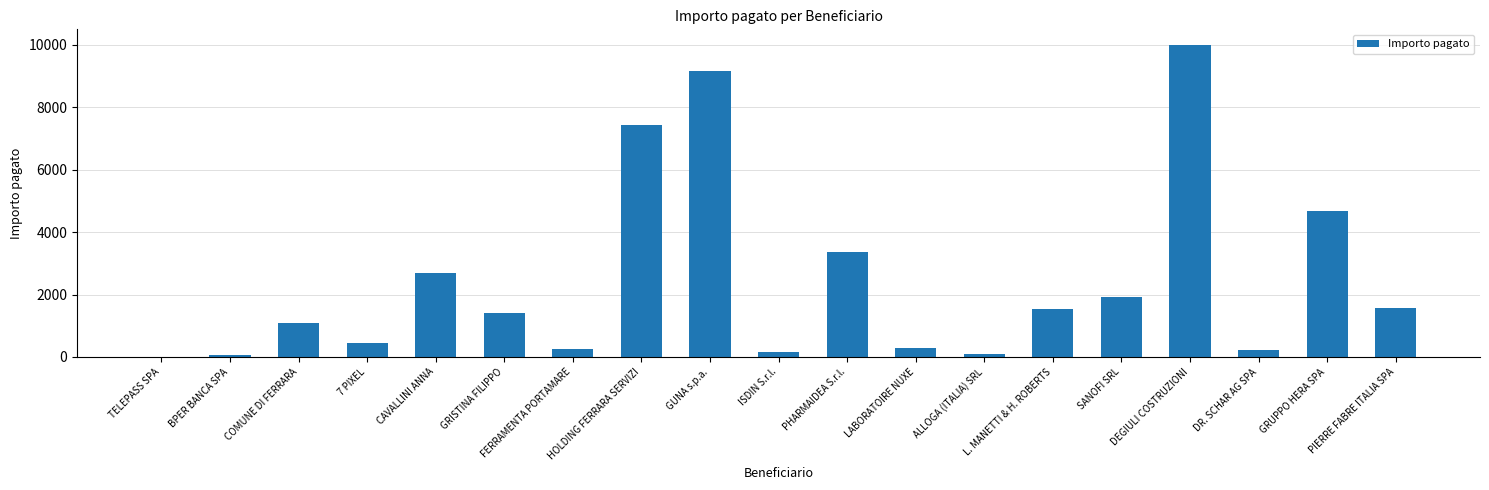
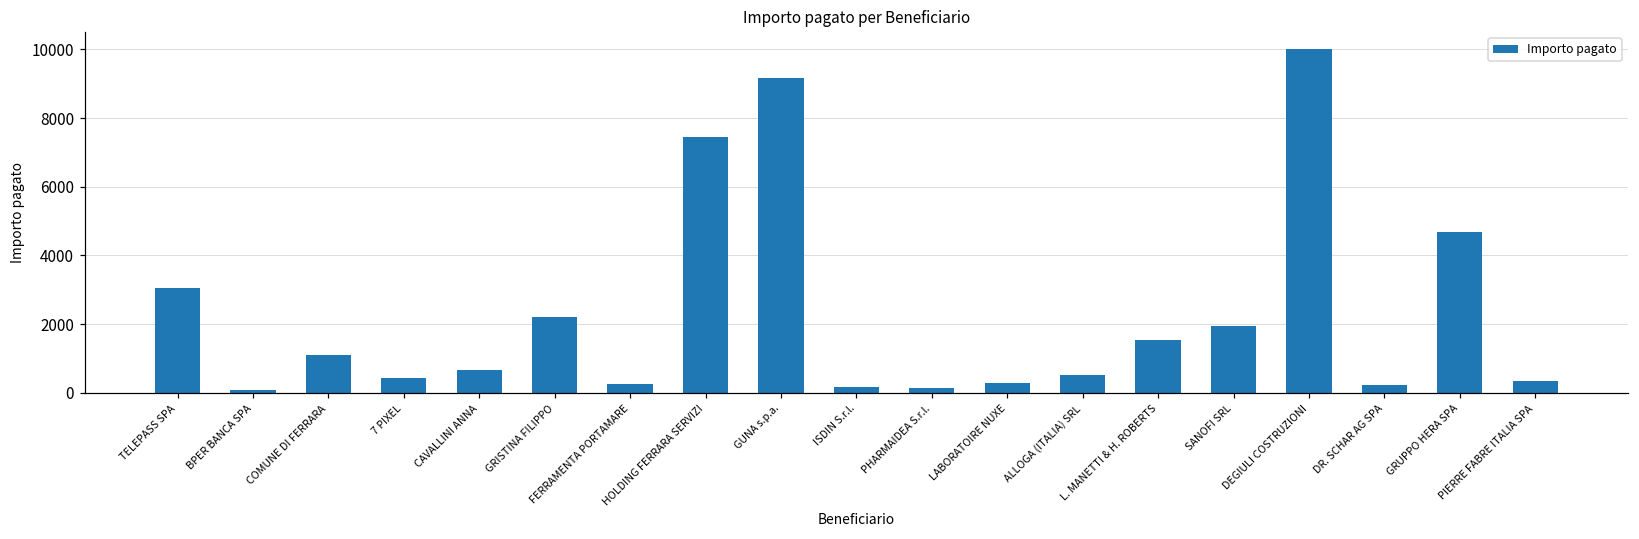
TELEPASS SPA: 0 -> 3100
CAVALLINI ANNA: 2700 -> 700
GRISTINA FILIPPO: 1400 -> 2200
PHARMAIDEA S.r.l.: 3400 -> 100
ALLOGA (ITALIA) SRL: 100 -> 500
PIERRE FABRE ITALIA SPA: 1600 -> 300
